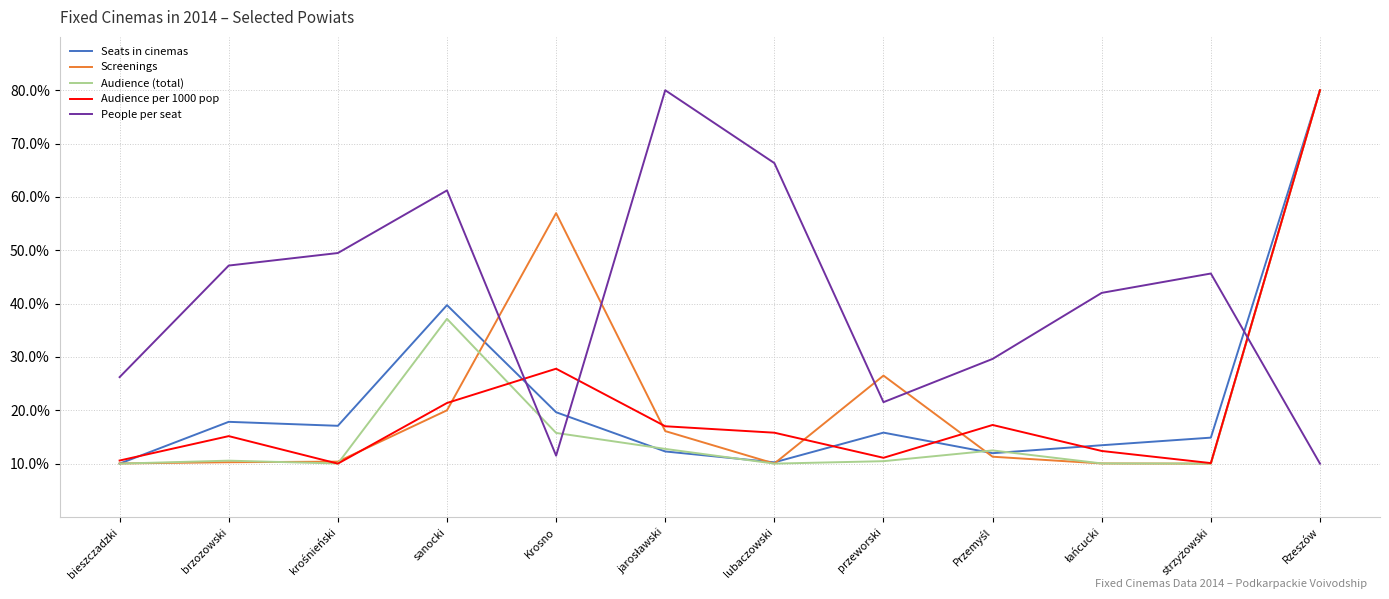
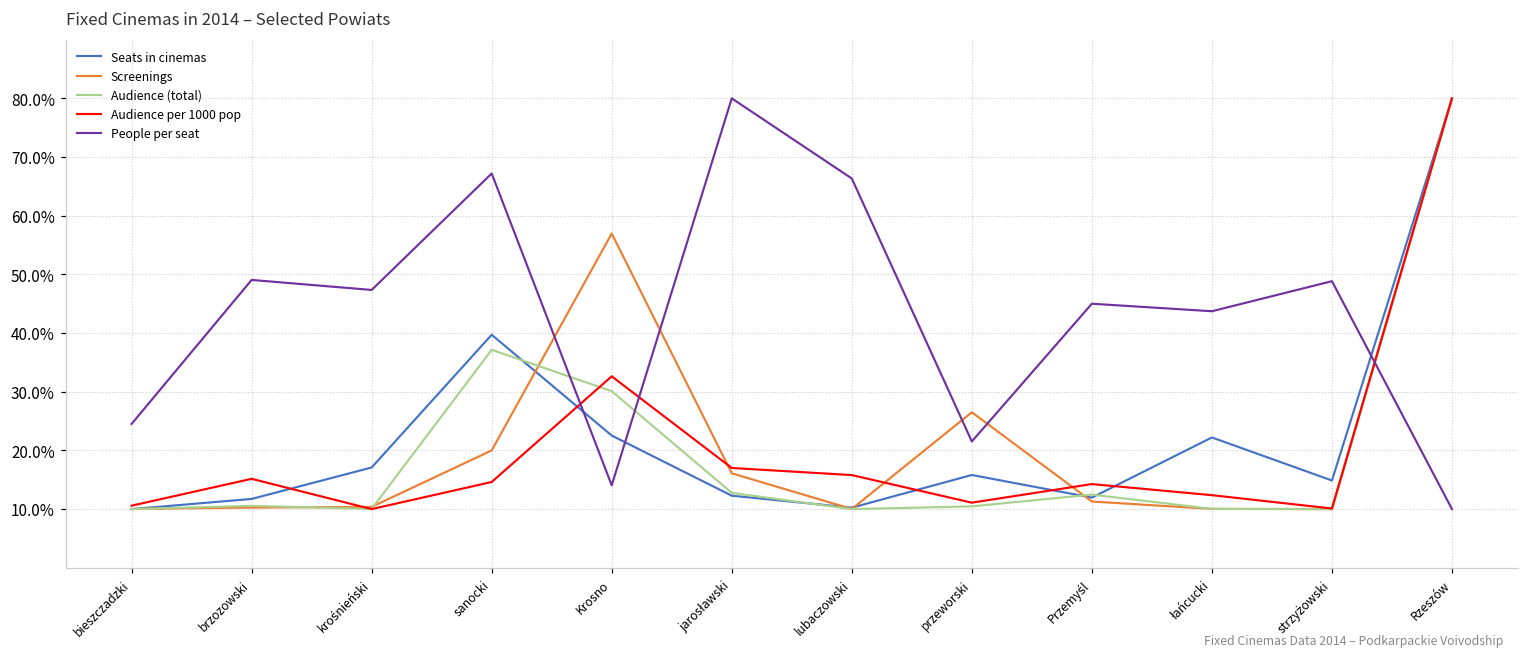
People per seat, bieszczadzki: 26% -> 25%
Seats in cinemas, brzozowski: 18% -> 12%
People per seat, brzozowski: 47% -> 49%
People per seat, krośnieński: 49% -> 47%
Audience per 1000 pop, sanocki: 21% -> 15%
People per seat, sanocki: 61% -> 67%
Seats in cinemas, Krosno: 20% -> 23%
Audience (total), Krosno: 16% -> 30%
Audience per 1000 pop, Krosno: 28% -> 33%
People per seat, Krosno: 11% -> 14%
Audience per 1000 pop, Przemyśl: 17% -> 14%
People per seat, Przemyśl: 30% -> 45%
Seats in cinemas, łańcucki: 13% -> 22%
People per seat, łańcucki: 42% -> 44%
People per seat, strzyżowski: 46% -> 49%
